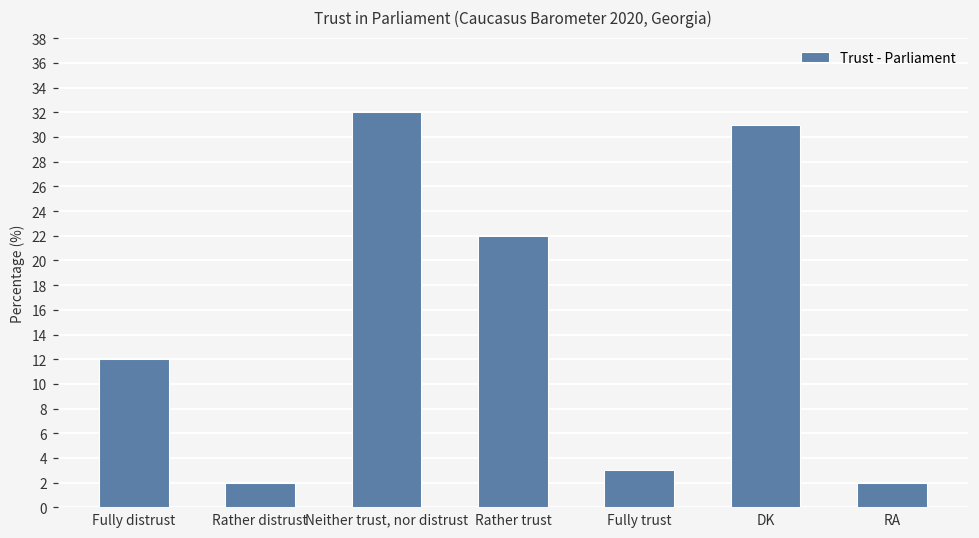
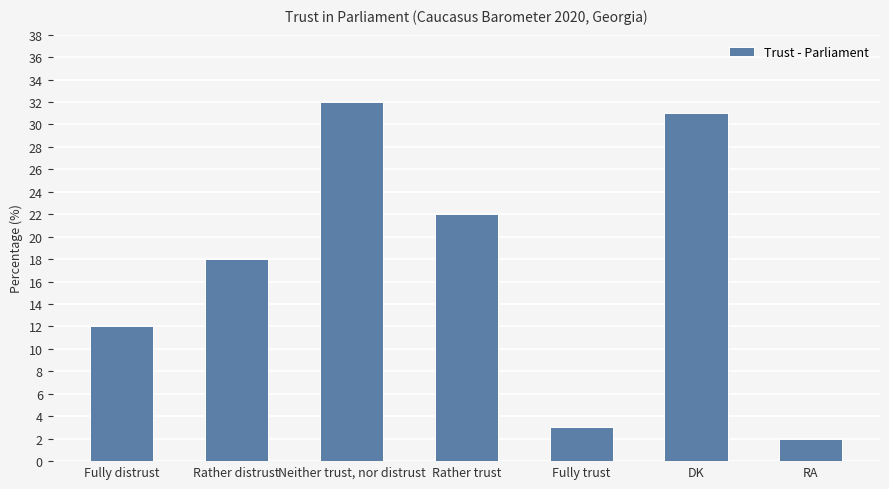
Rather distrust: 2 -> 18
